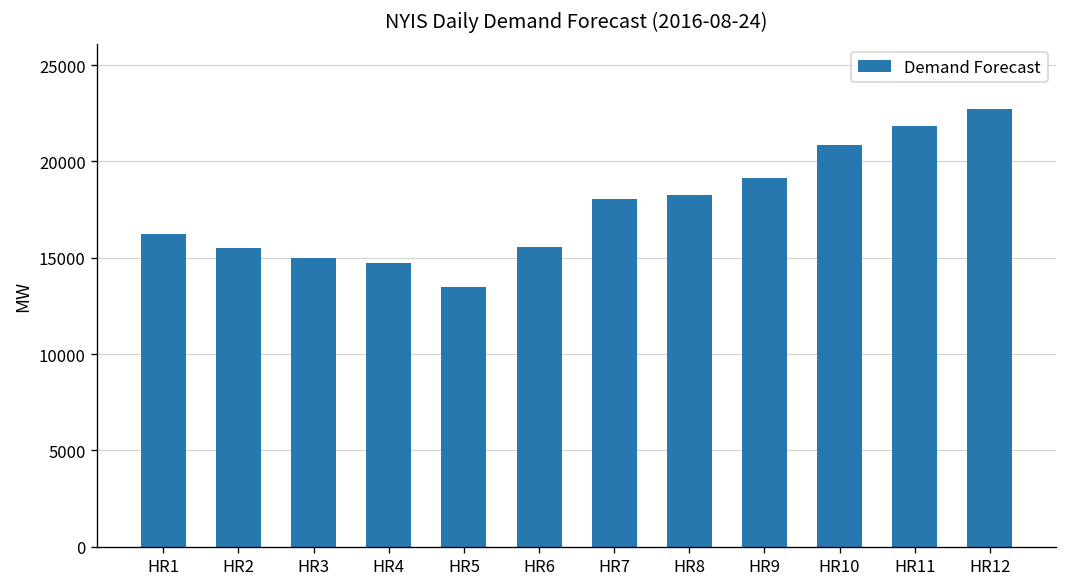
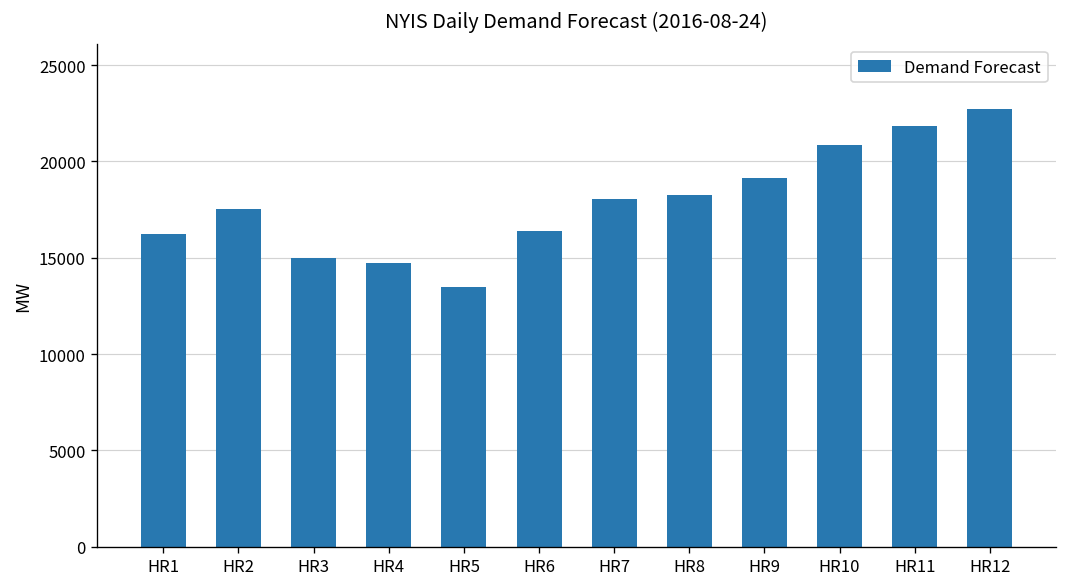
HR2: 15500 -> 17500
HR6: 15500 -> 16400
